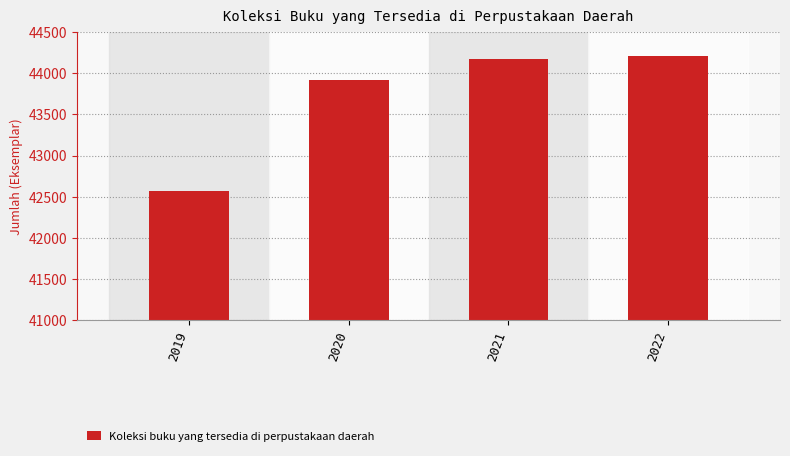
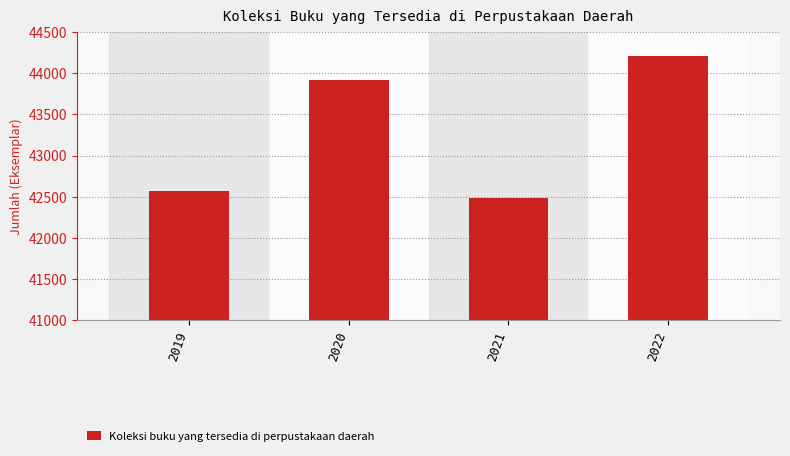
2021: 44200 -> 42500
